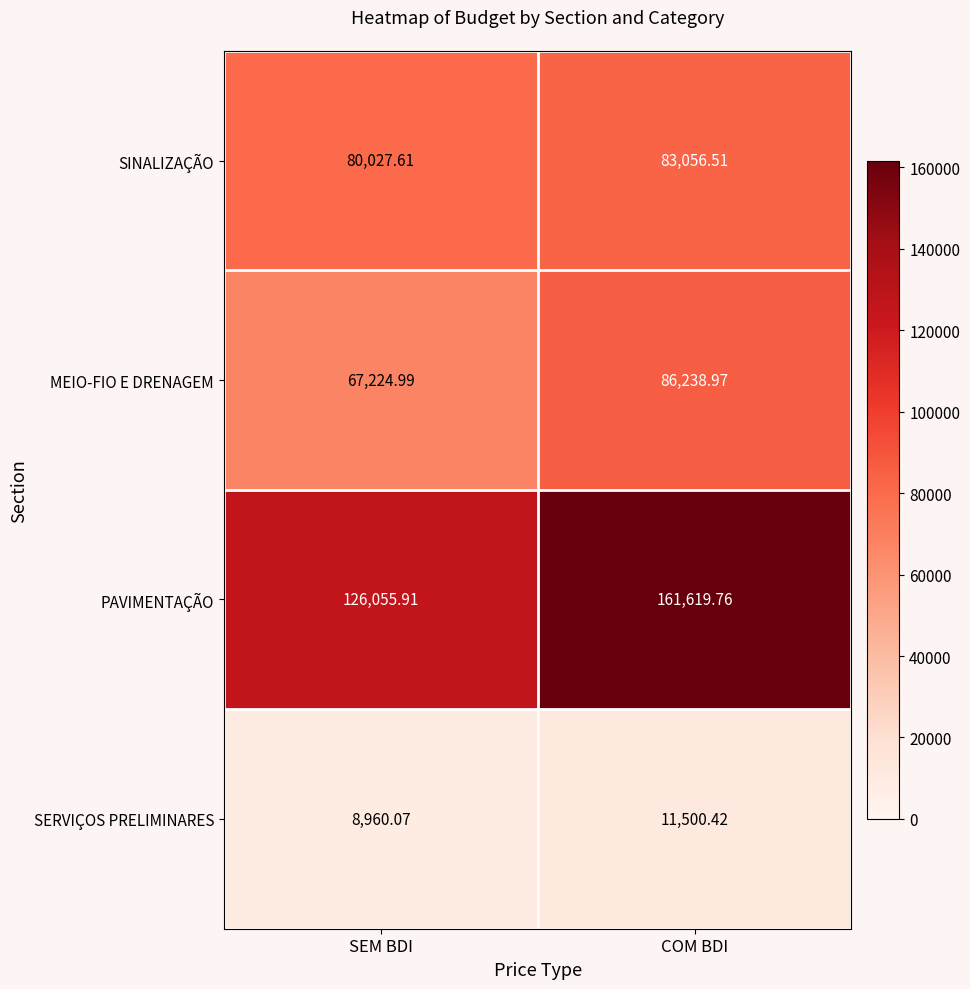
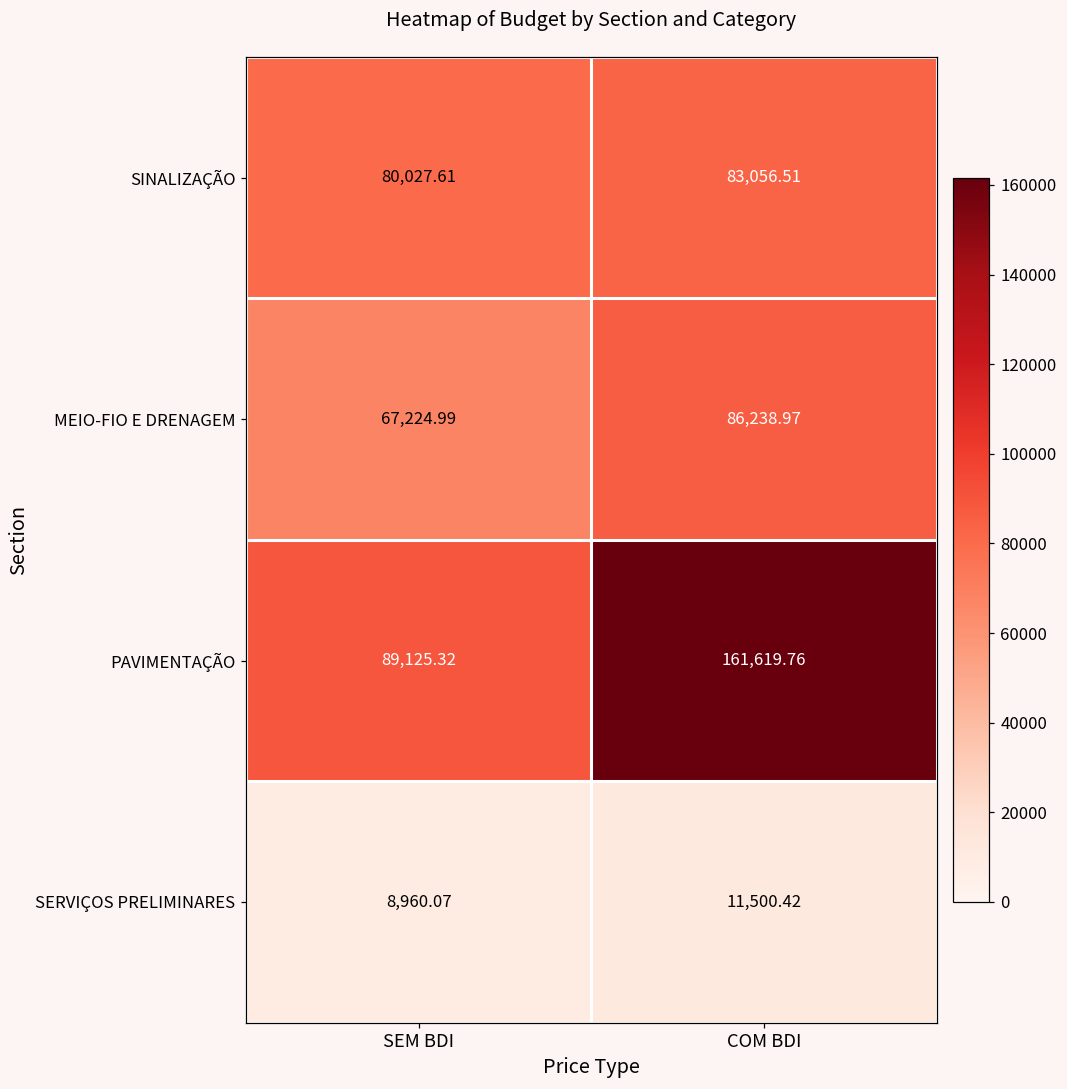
PAVIMENTAÇÃO, SEM BDI: 126,055.91 -> 89,125.32
